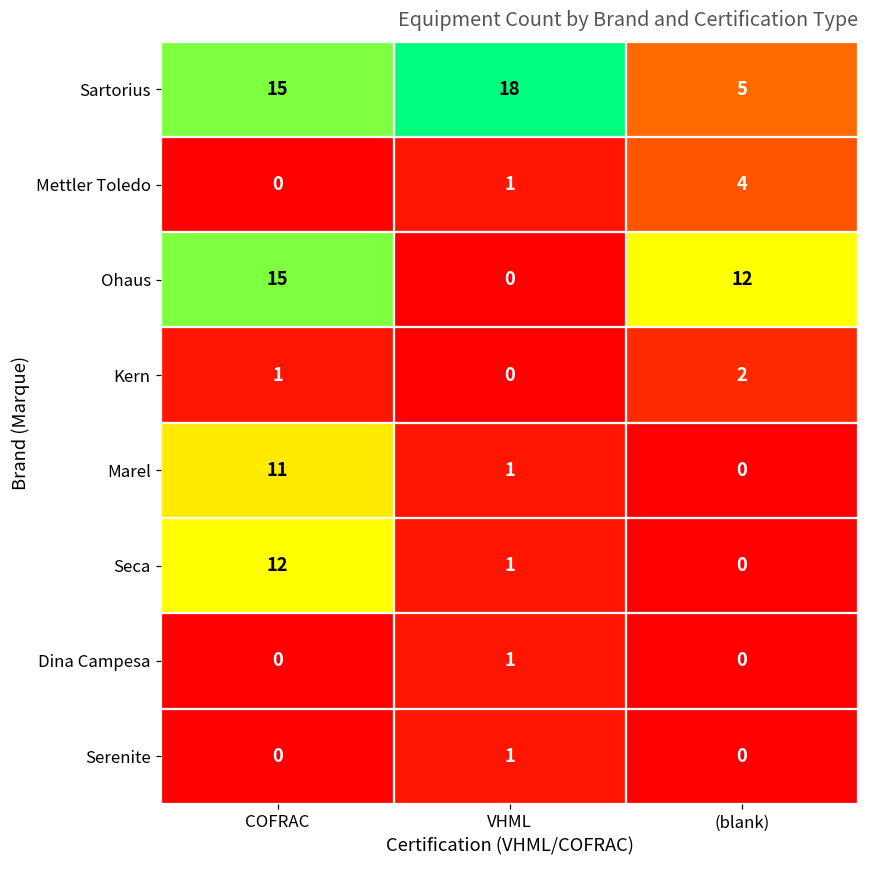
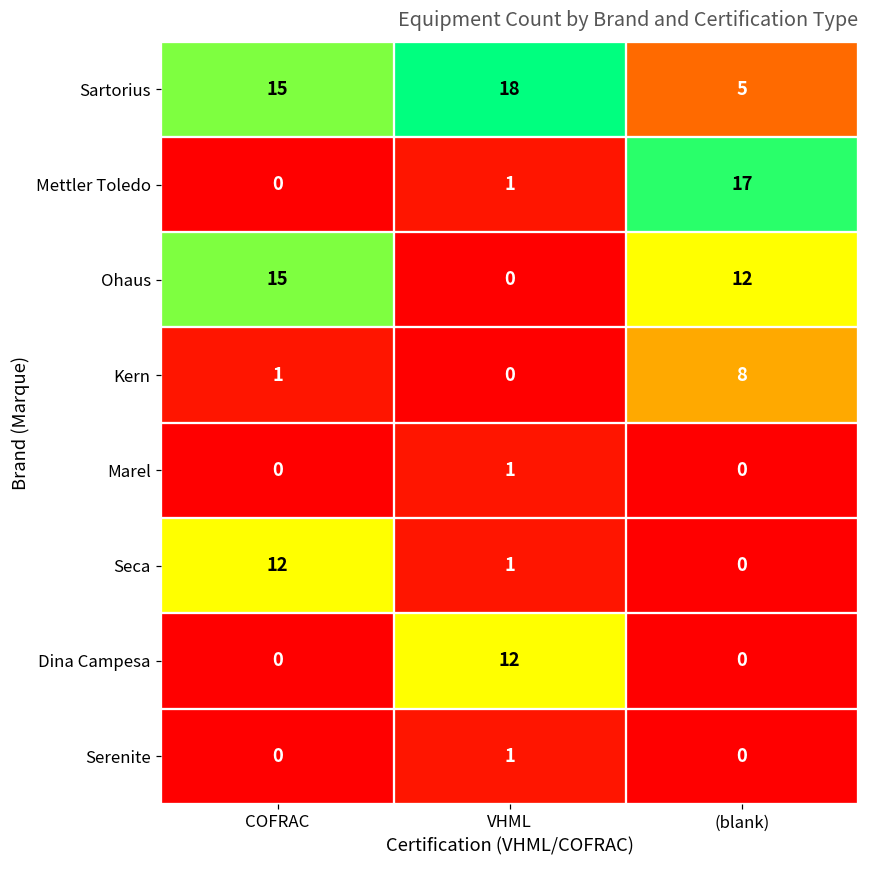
Mettler Toledo, (blank): 4 -> 17
Kern, (blank): 2 -> 8
Marel, COFRAC: 11 -> 0
Dina Campesa, VHML: 1 -> 12
